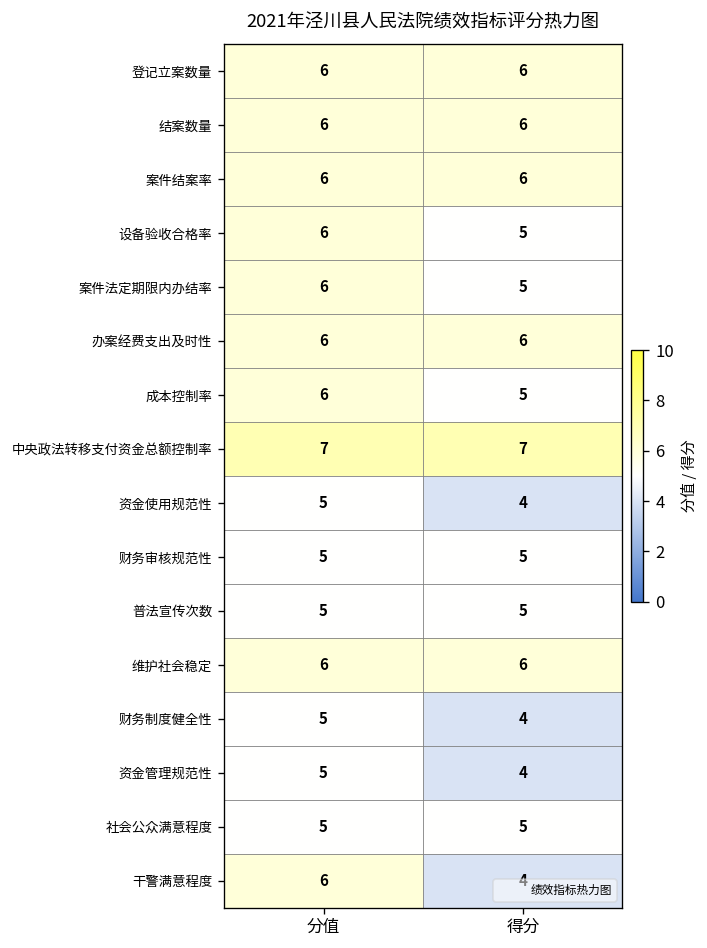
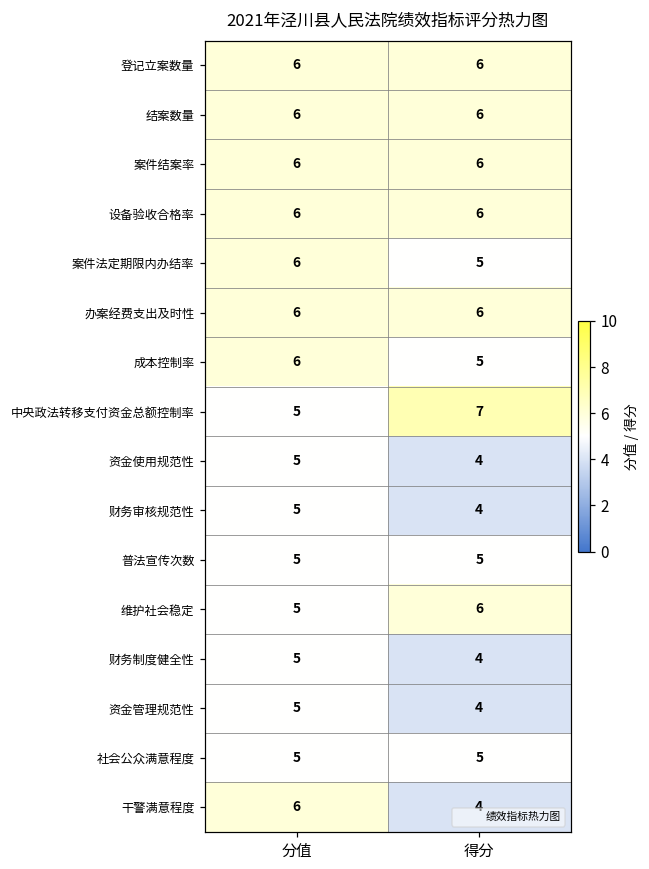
设备验收合格率, 得分: 5 -> 6
中央政法转移支付资金总额控制率, 分值: 7 -> 5
财务审核规范性, 得分: 5 -> 4
维护社会稳定, 分值: 6 -> 5
